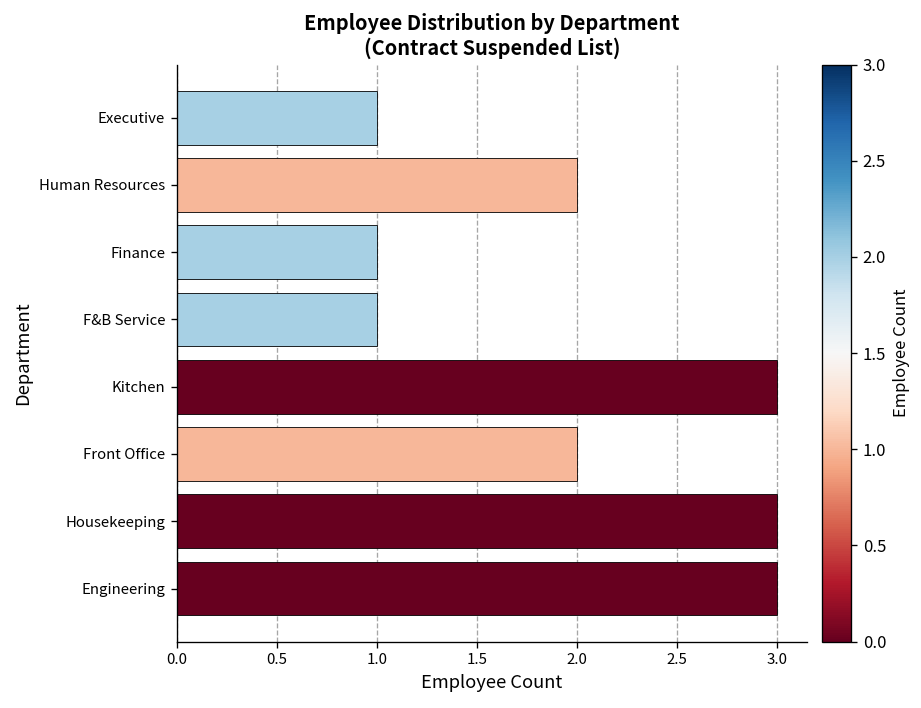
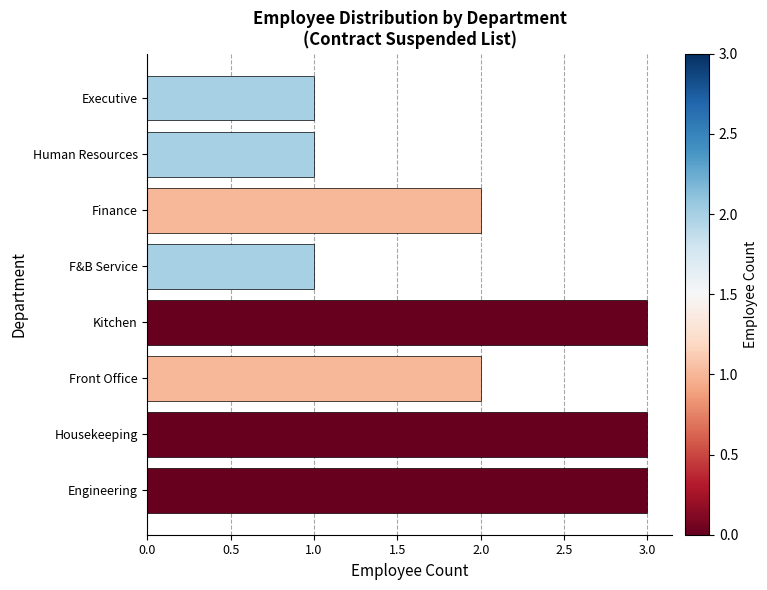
Human Resources: 2 -> 1
Finance: 1 -> 2
